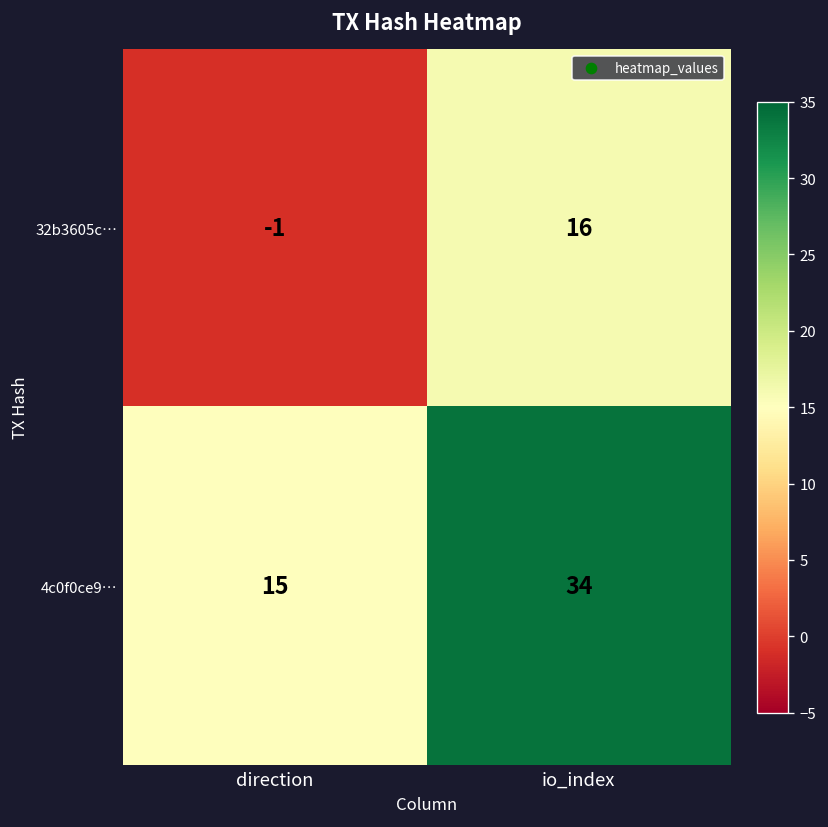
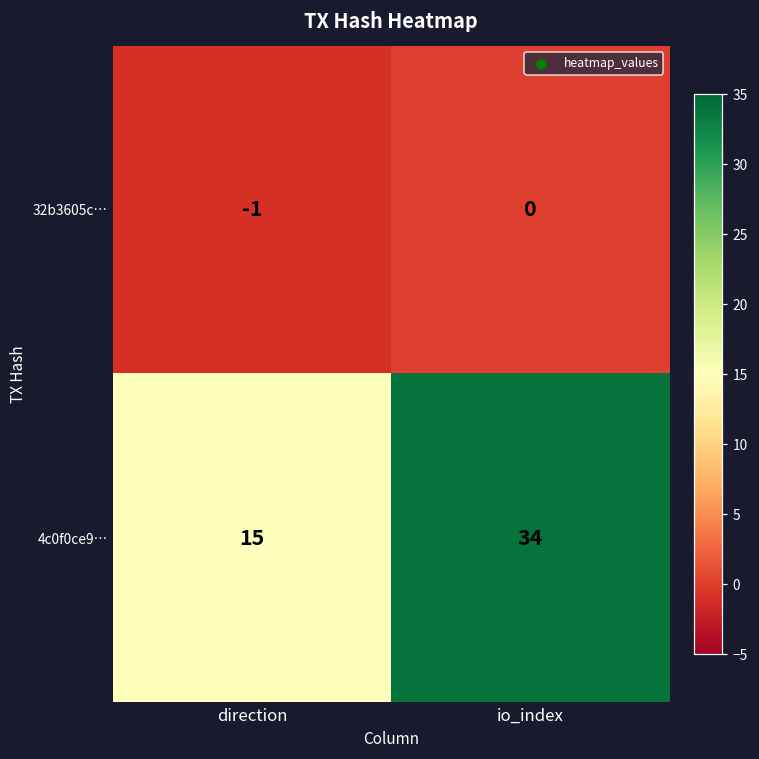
32b3605c…, io_index: 16 -> 0
